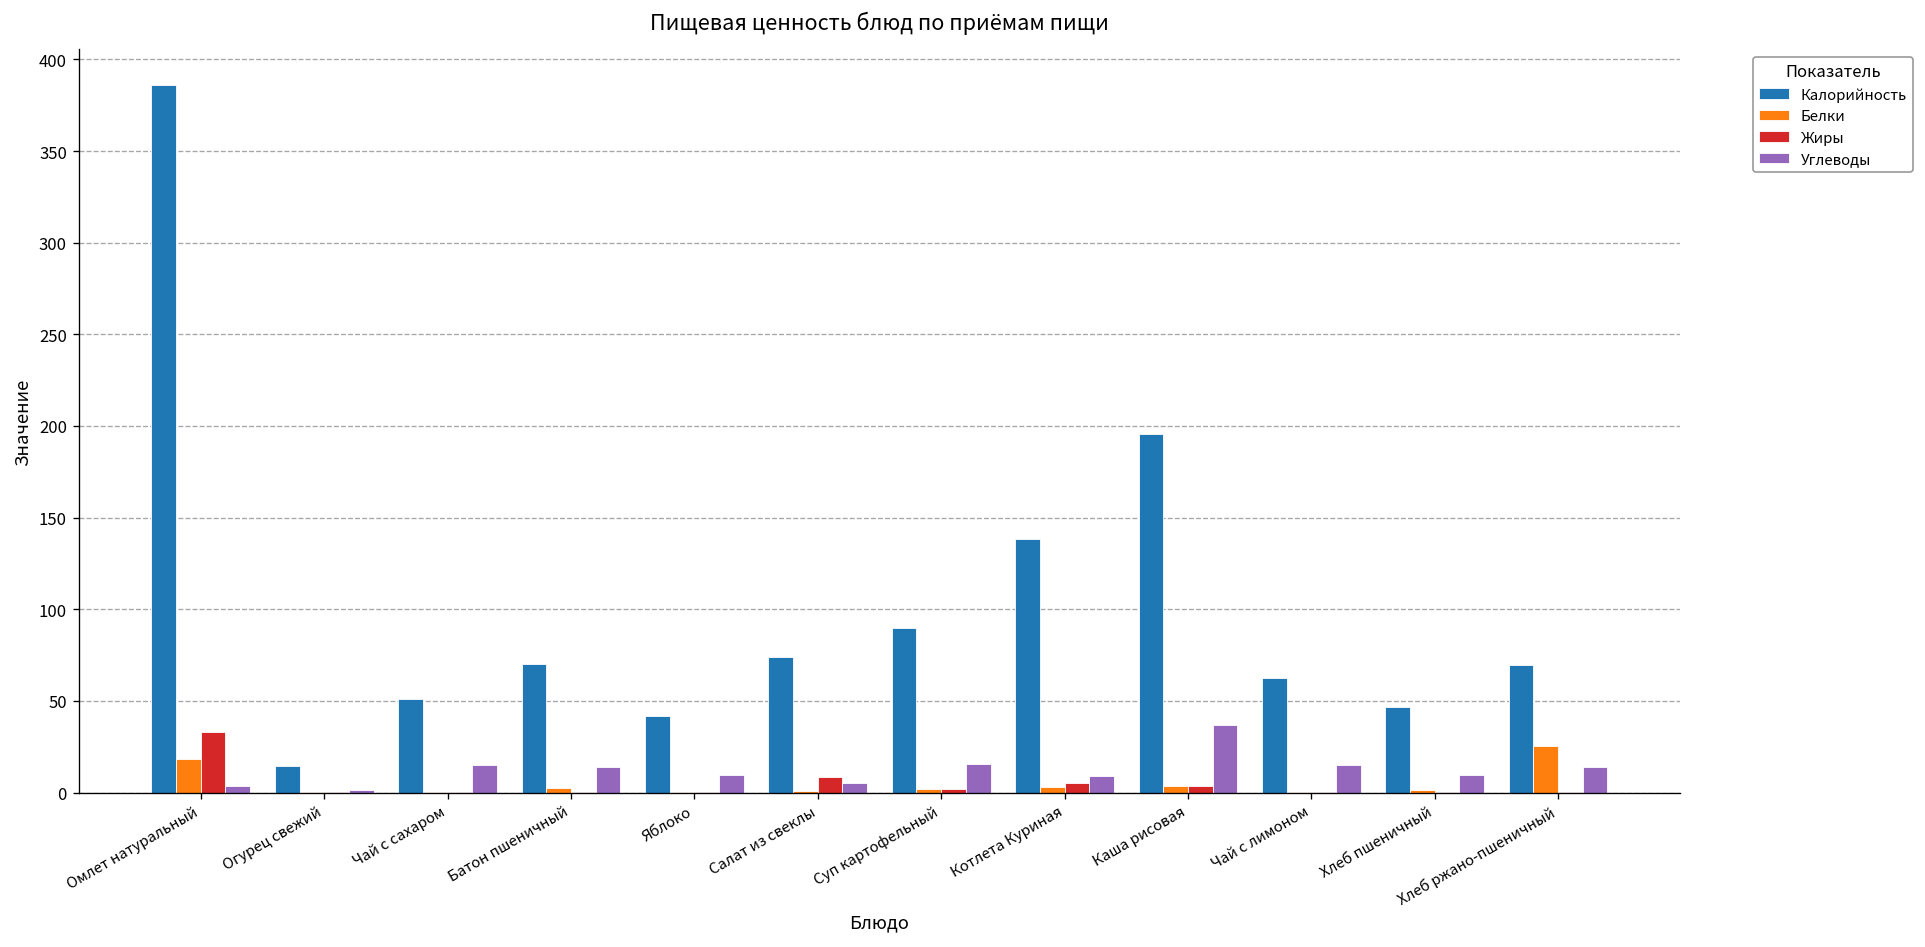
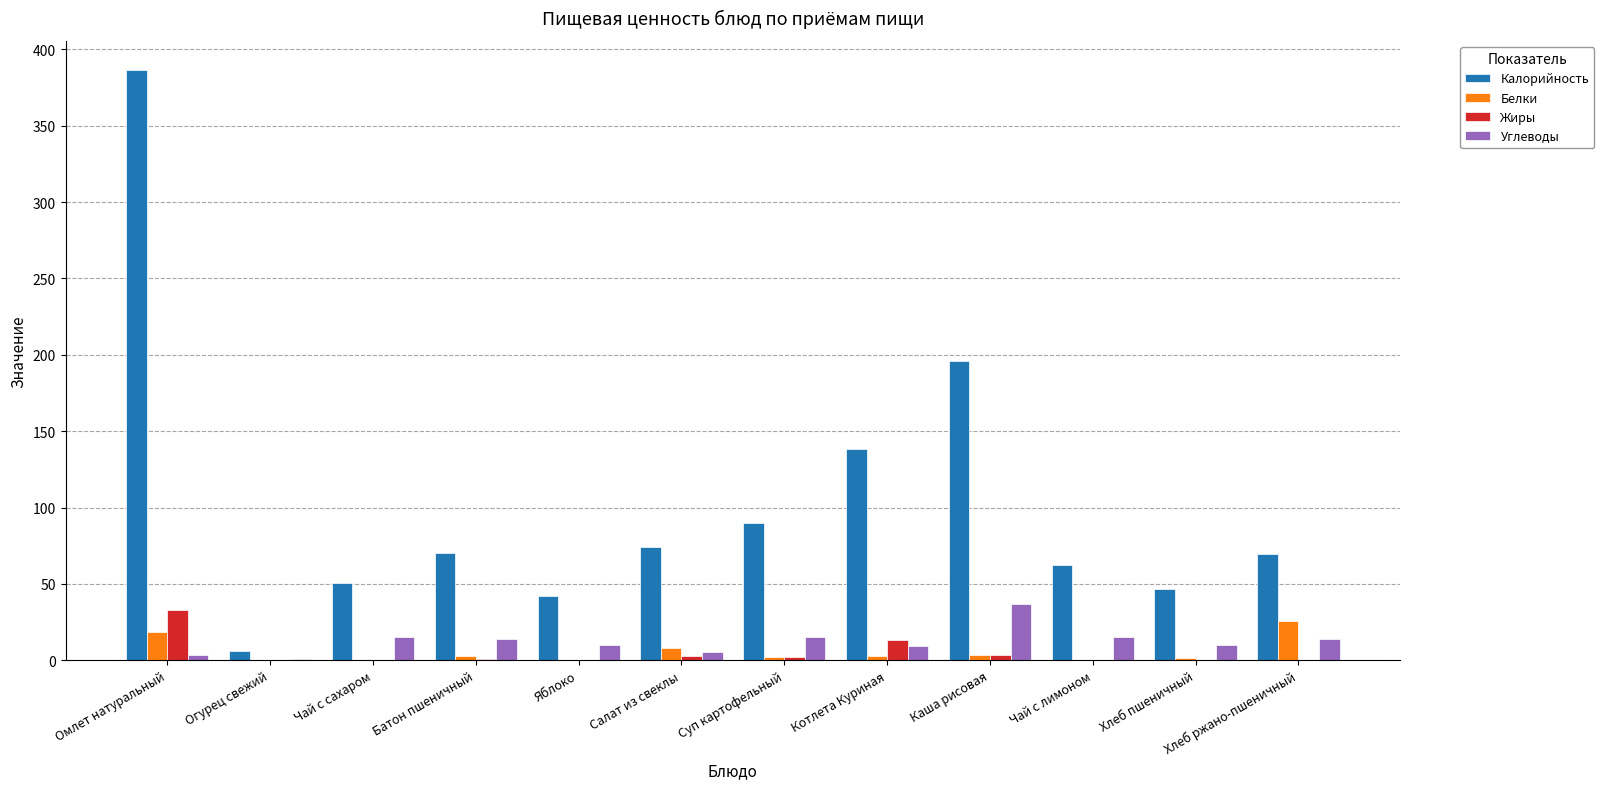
Калорийность, Огурец свежий: 15 -> 6
Белки, Салат из свеклы: 1 -> 8
Жиры, Салат из свеклы: 9 -> 3
Жиры, Котлета Куриная: 5 -> 13
